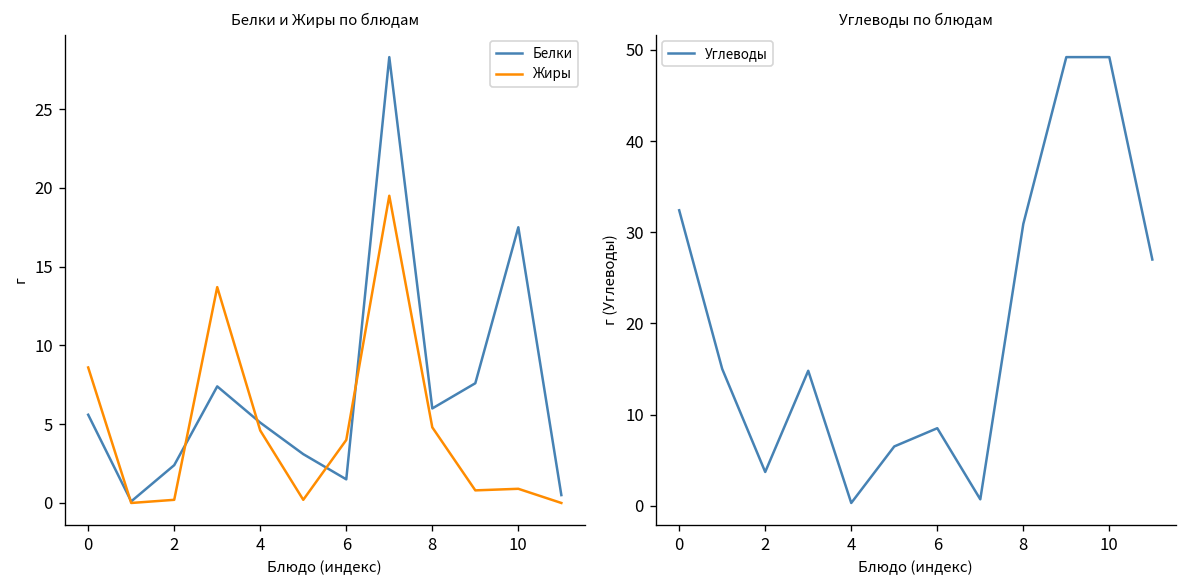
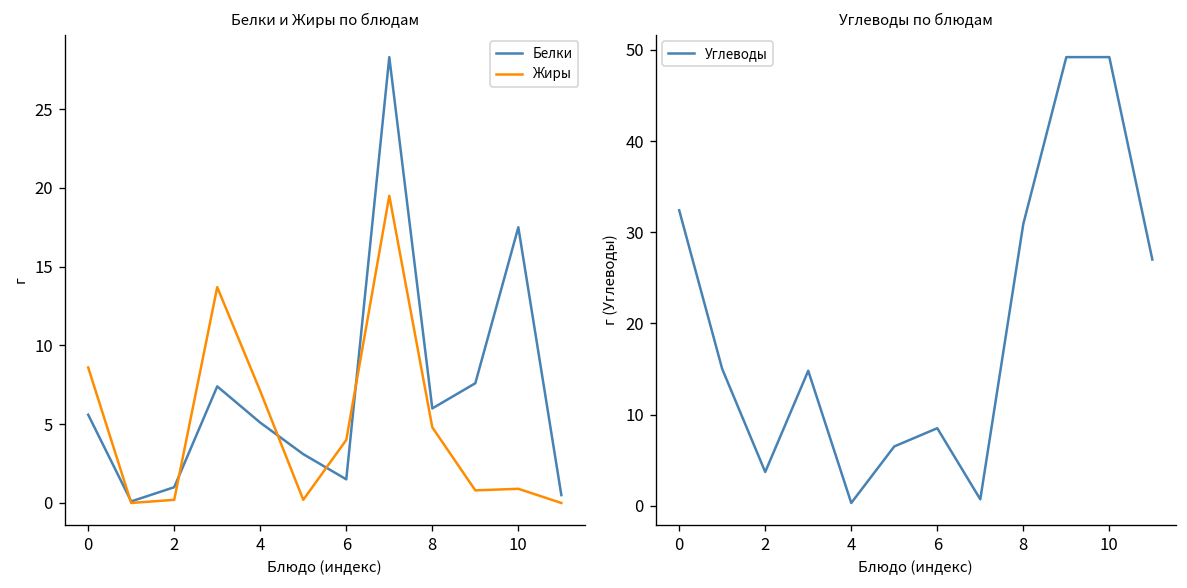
Белки и Жиры по блюдам, Белки, 2: 2.4 -> 1.0
Белки и Жиры по блюдам, Жиры, 4: 4.6 -> 7.1
